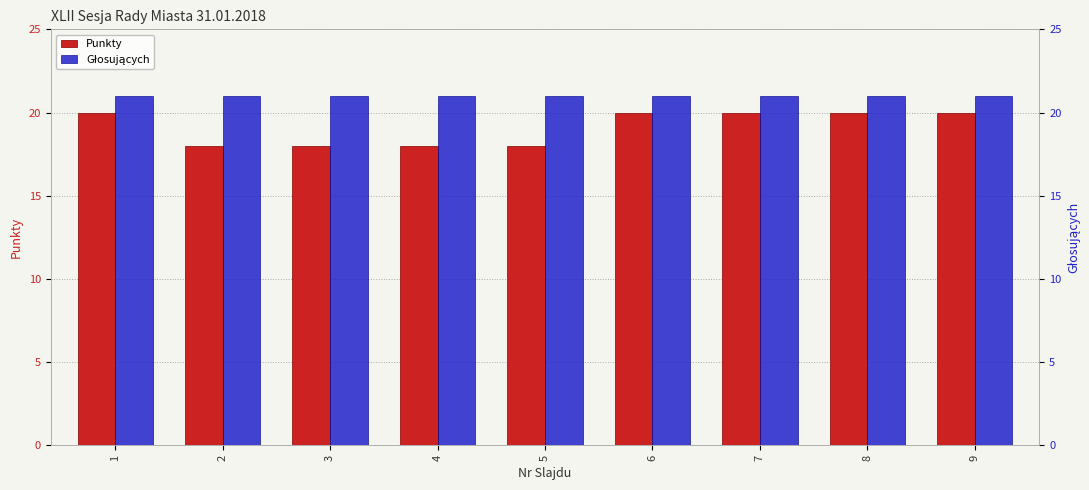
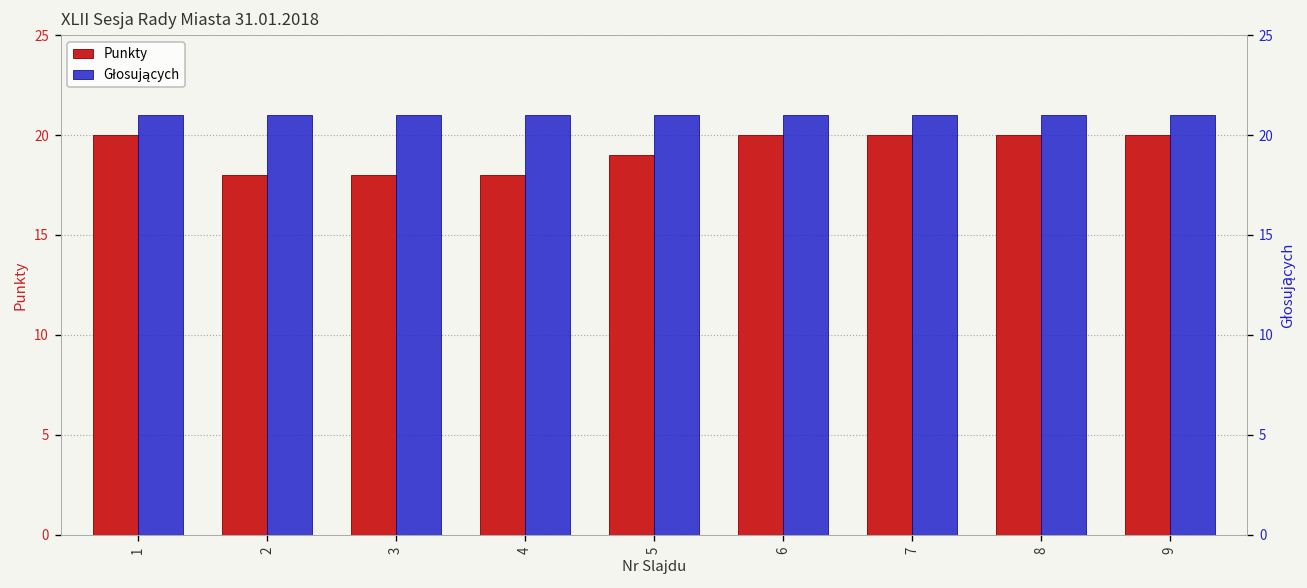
Punkty, 5: 18 -> 19
